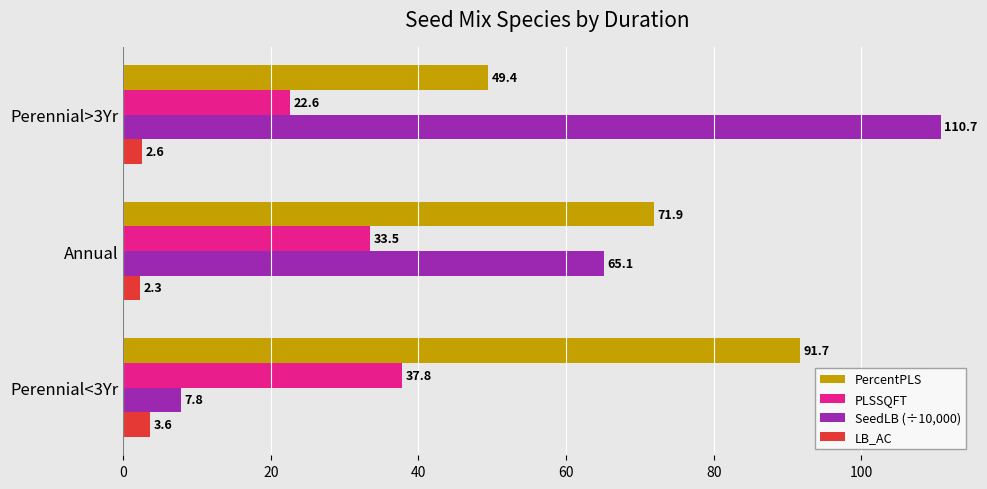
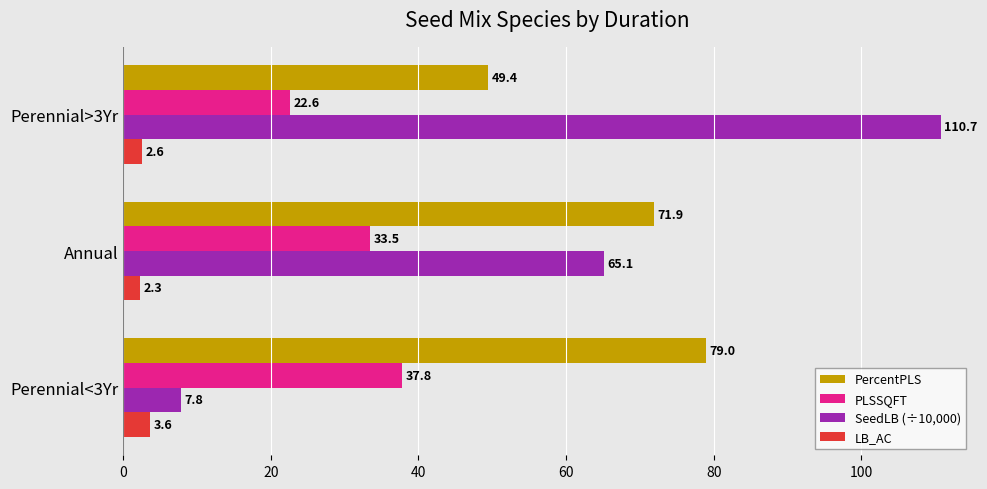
PercentPLS, Perennial<3Yr: 91.7 -> 79.0
